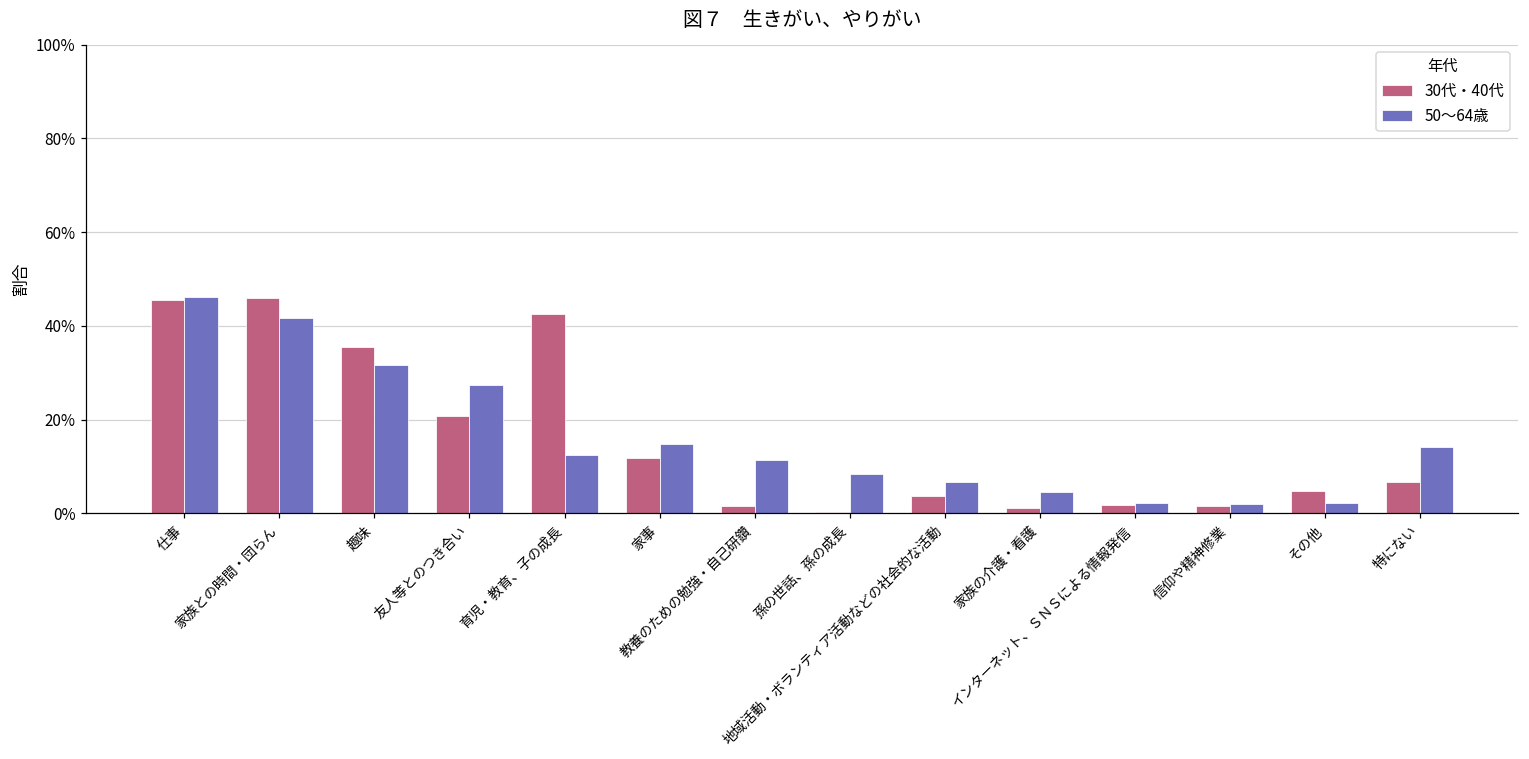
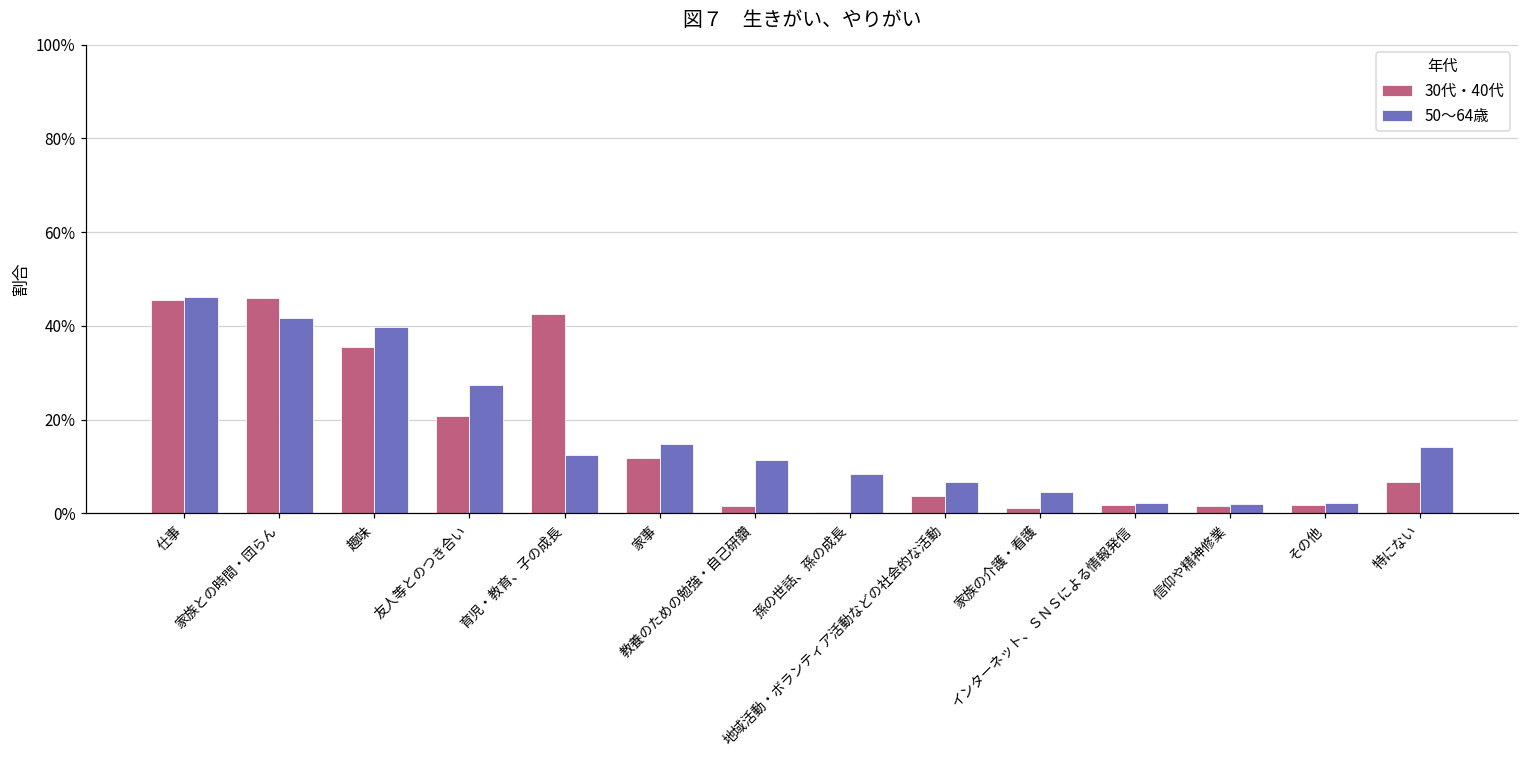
50～64歳, 趣味: 32% -> 40%
30代・40代, その他: 5% -> 2%
